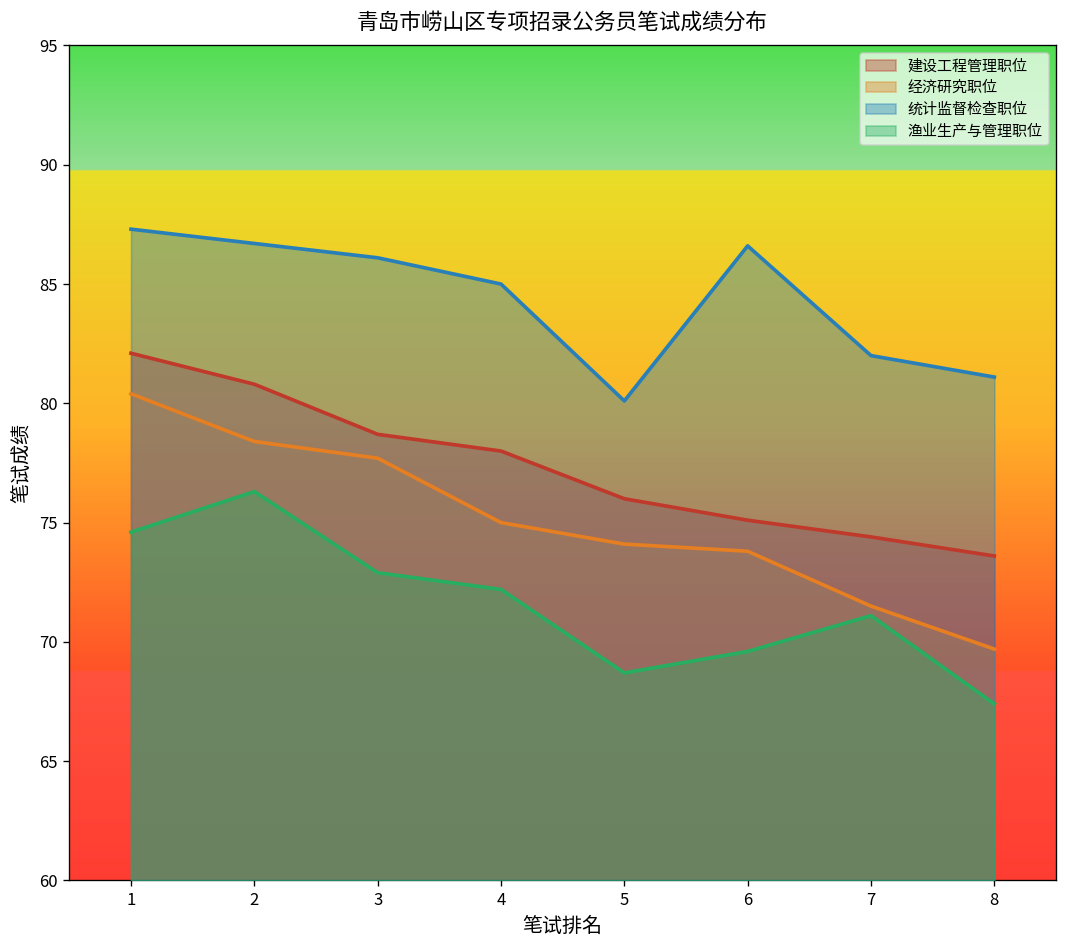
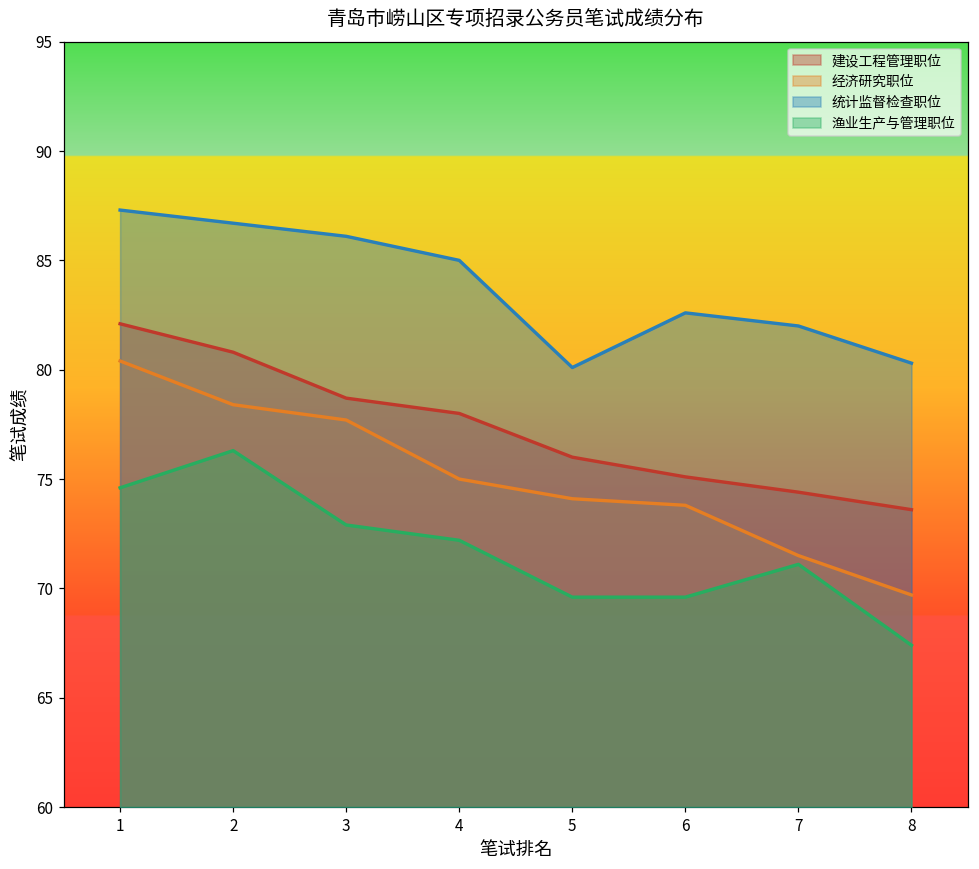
渔业生产与管理职位, 5: 68.7 -> 69.6
统计监督检查职位, 6: 86.6 -> 82.6
统计监督检查职位, 8: 81.1 -> 80.3
